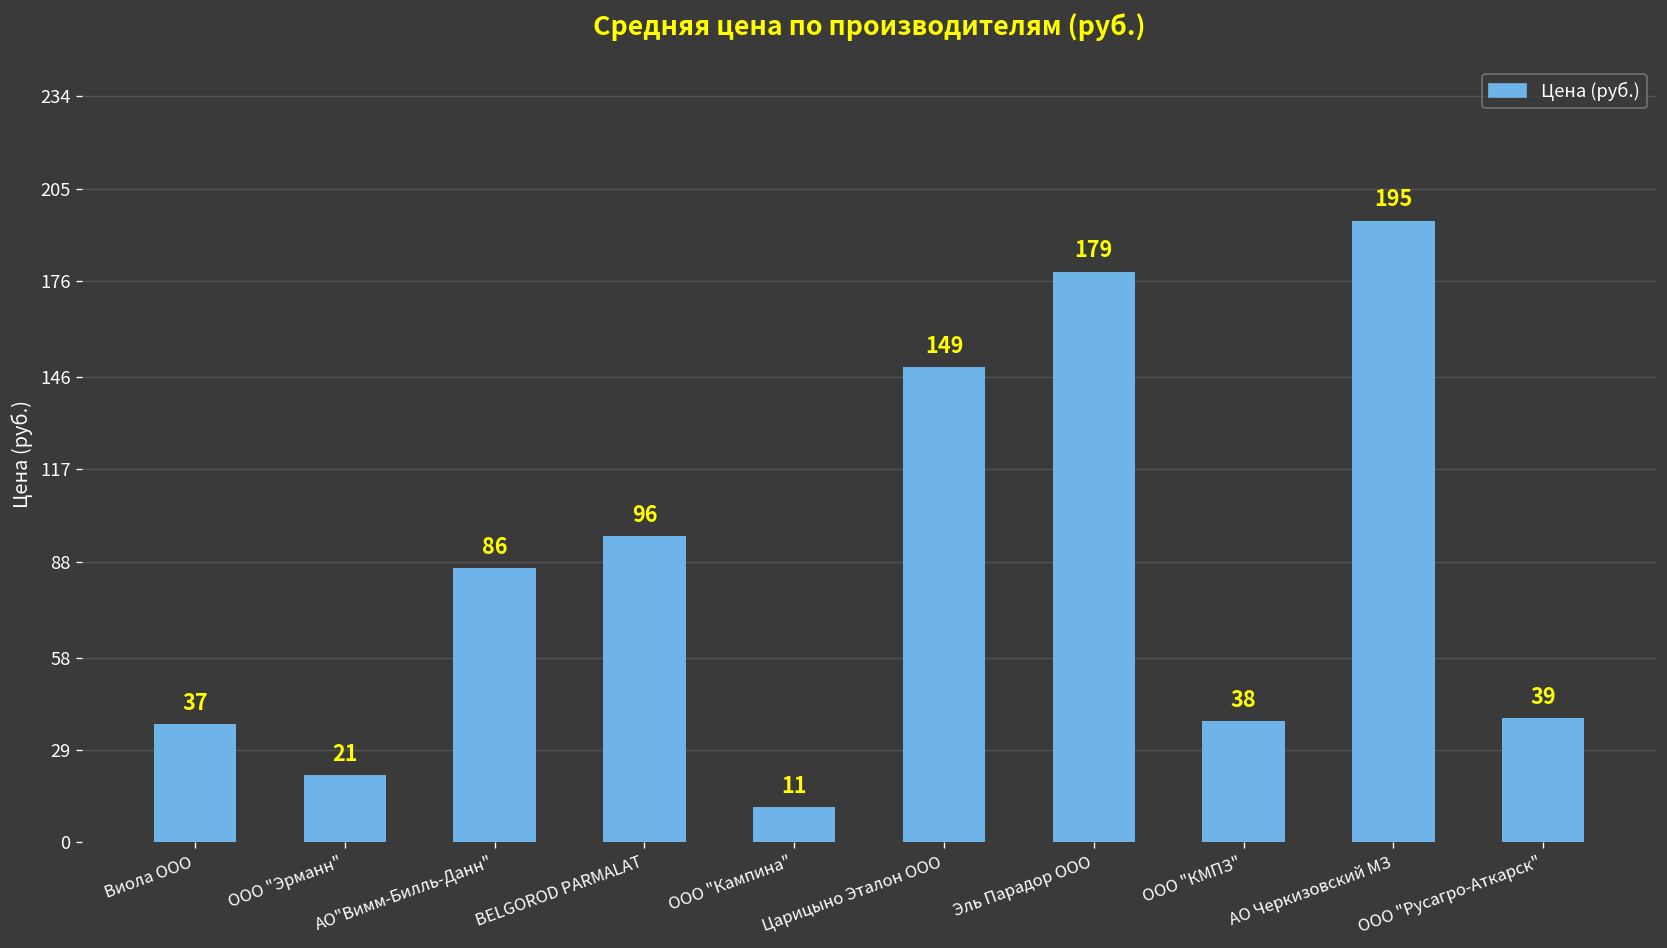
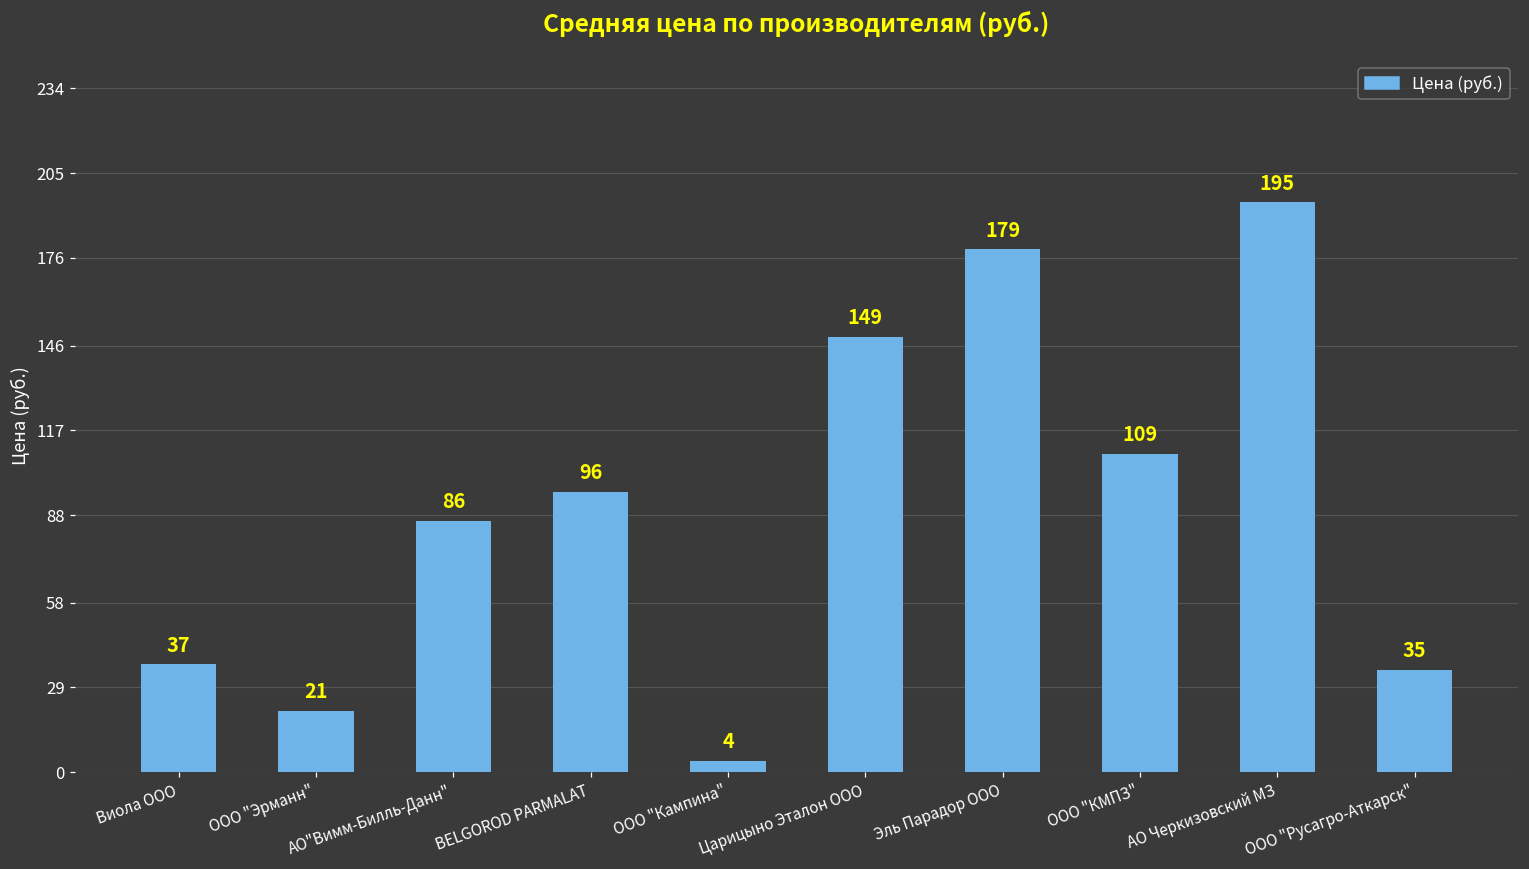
ООО "Кампина": 11 -> 4
ООО "КМПЗ": 38 -> 109
ООО "Русагро-Аткарск": 39 -> 35
